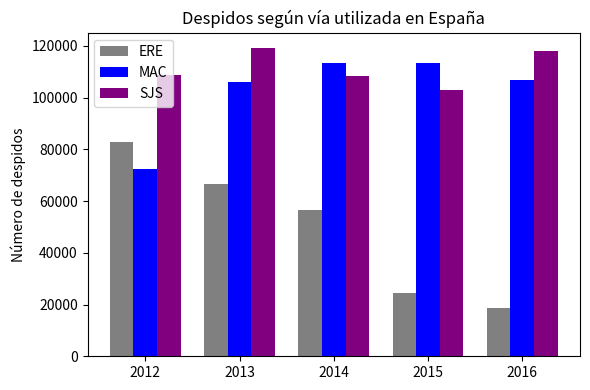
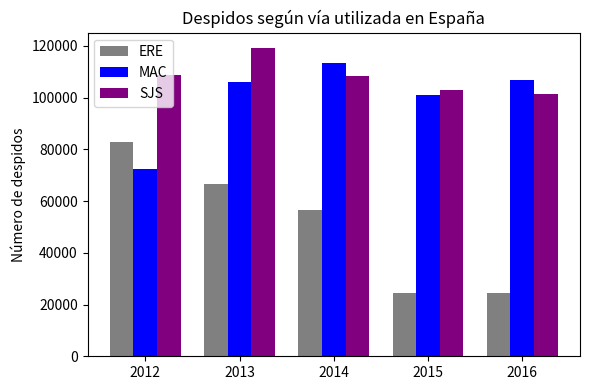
MAC, 2015: 113000 -> 101000
ERE, 2016: 19000 -> 24000
SJS, 2016: 118000 -> 101000
